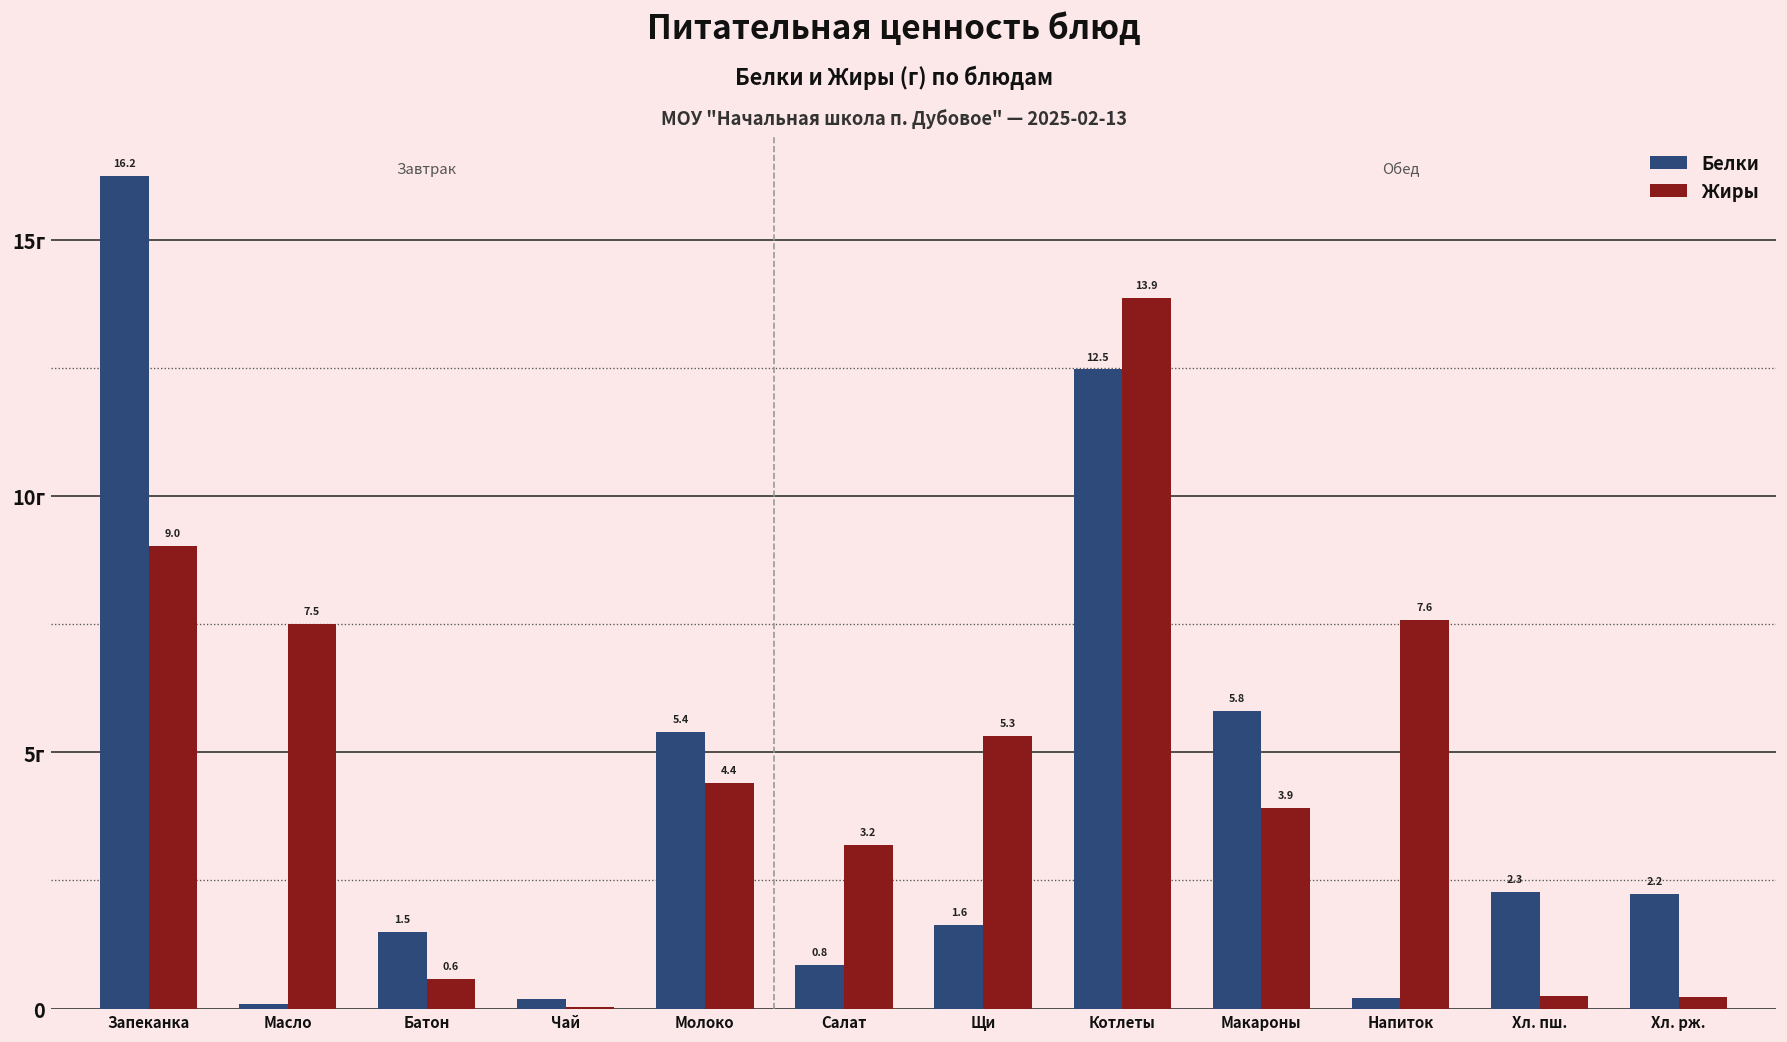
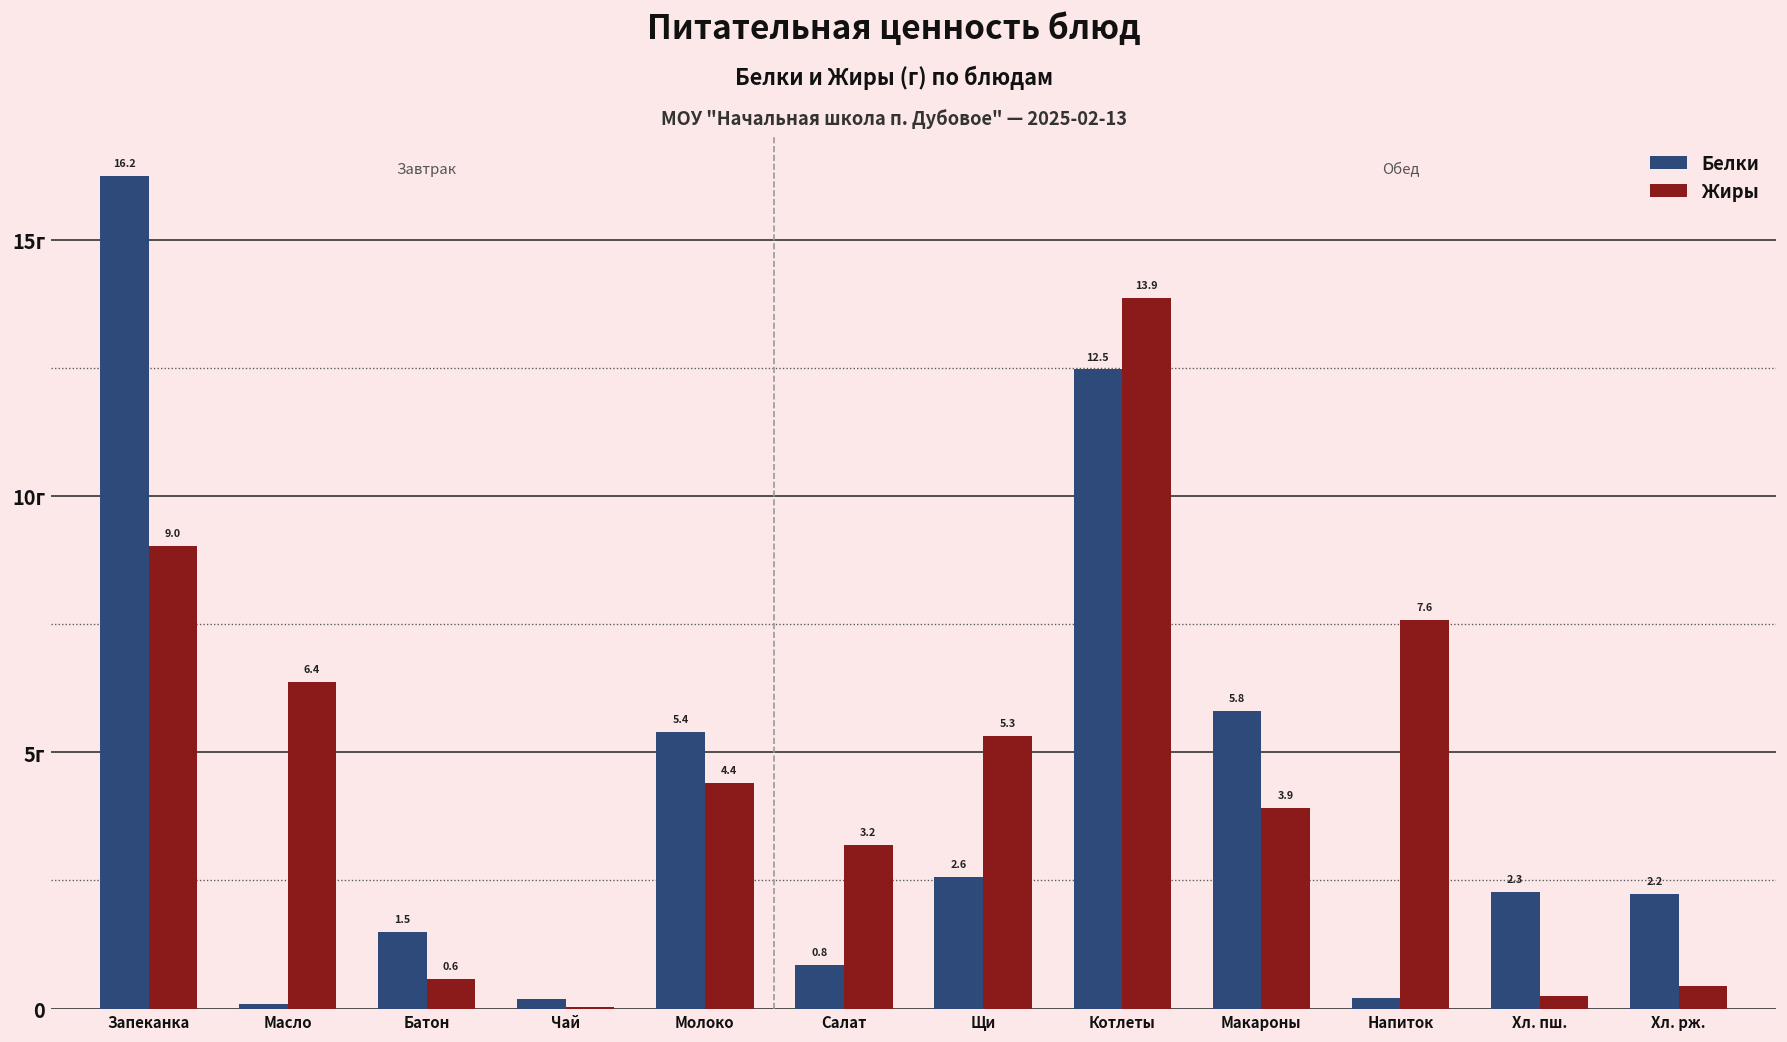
Жиры, Масло: 7.5 -> 6.4
Белки, Щи: 1.6 -> 2.6
Жиры, Хл. рж.: 0.2г -> 0.4г
